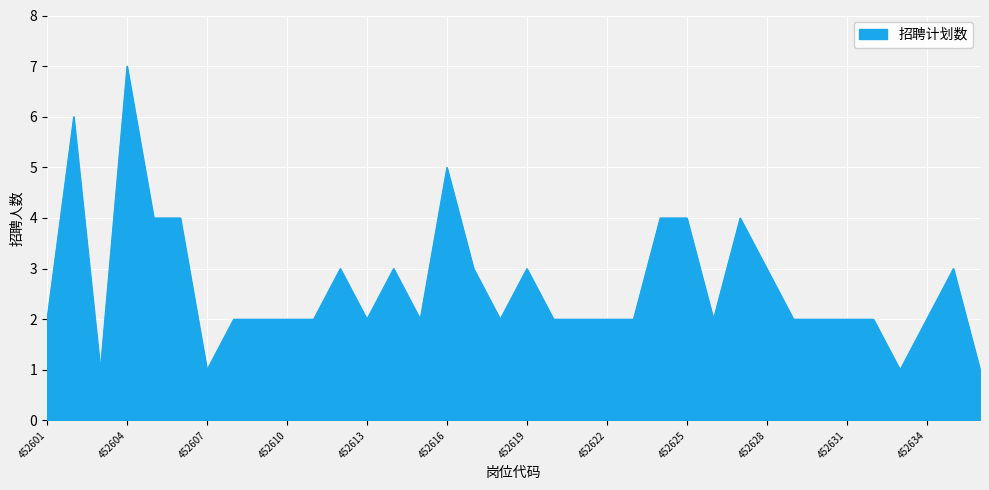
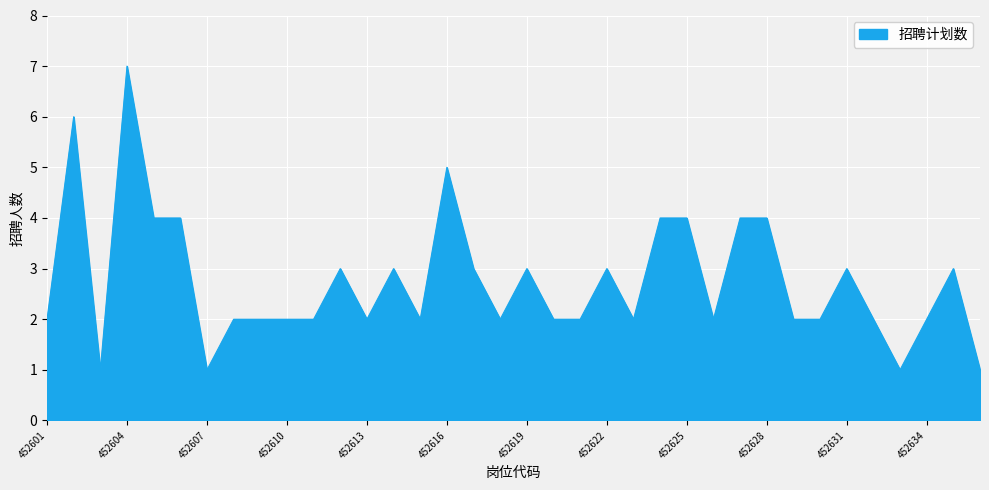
452622: 2 -> 3
452628: 3 -> 4
452631: 2 -> 3
